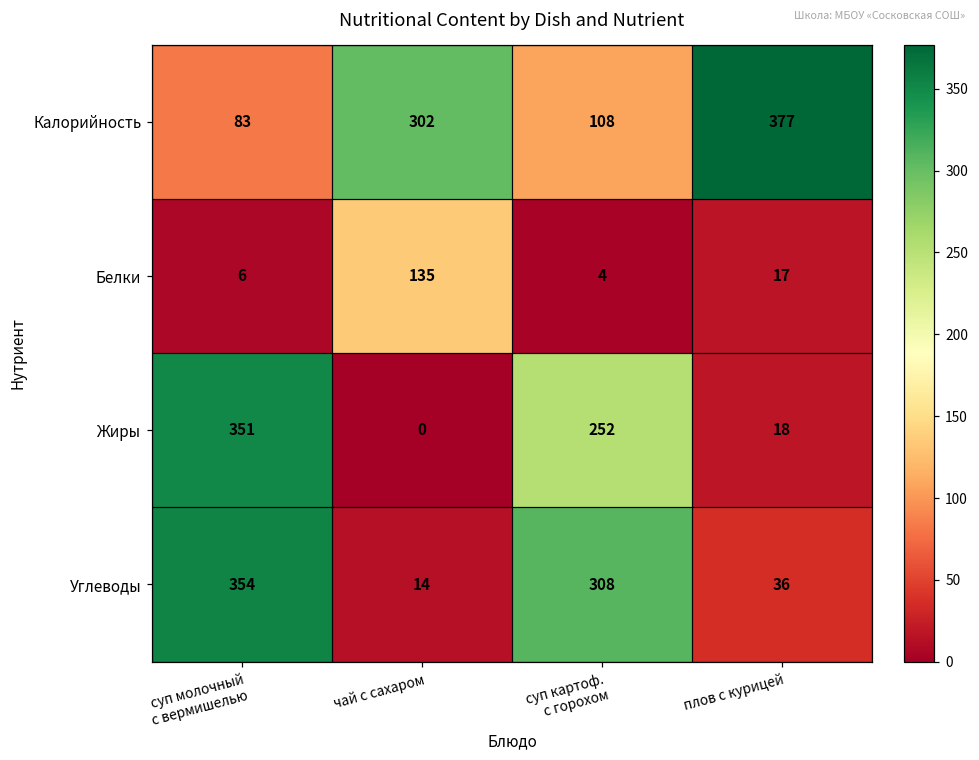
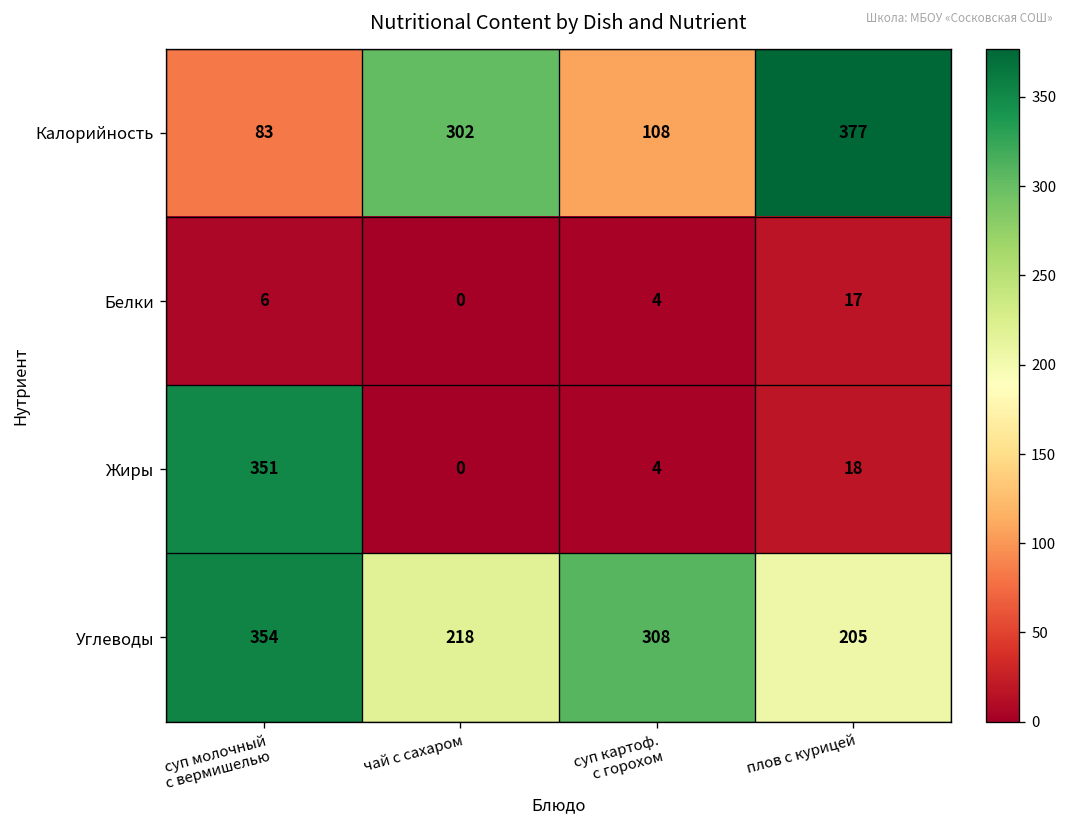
Белки, чай с сахаром: 135 -> 0
Жиры, суп картоф. с горохом: 252 -> 4
Углеводы, чай с сахаром: 14 -> 218
Углеводы, плов с курицей: 36 -> 205
